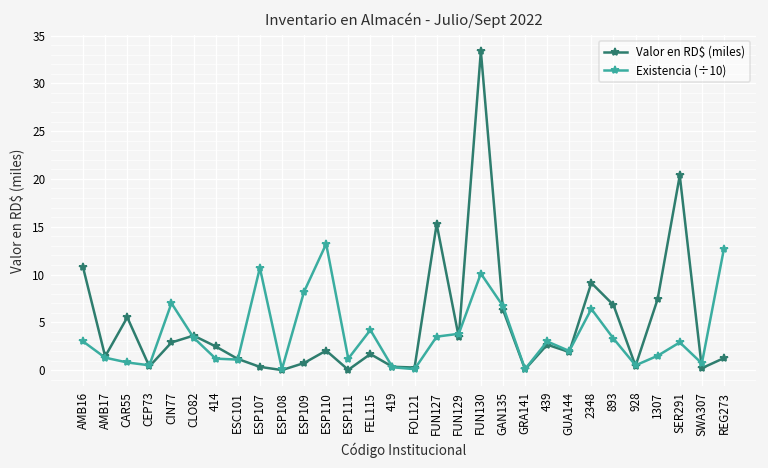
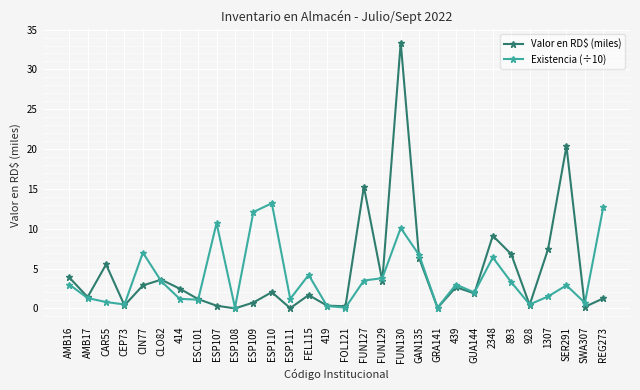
Valor en RD$ (miles), AMB16: 11 -> 4
Existencia (÷10), ESP109: 8 -> 12
